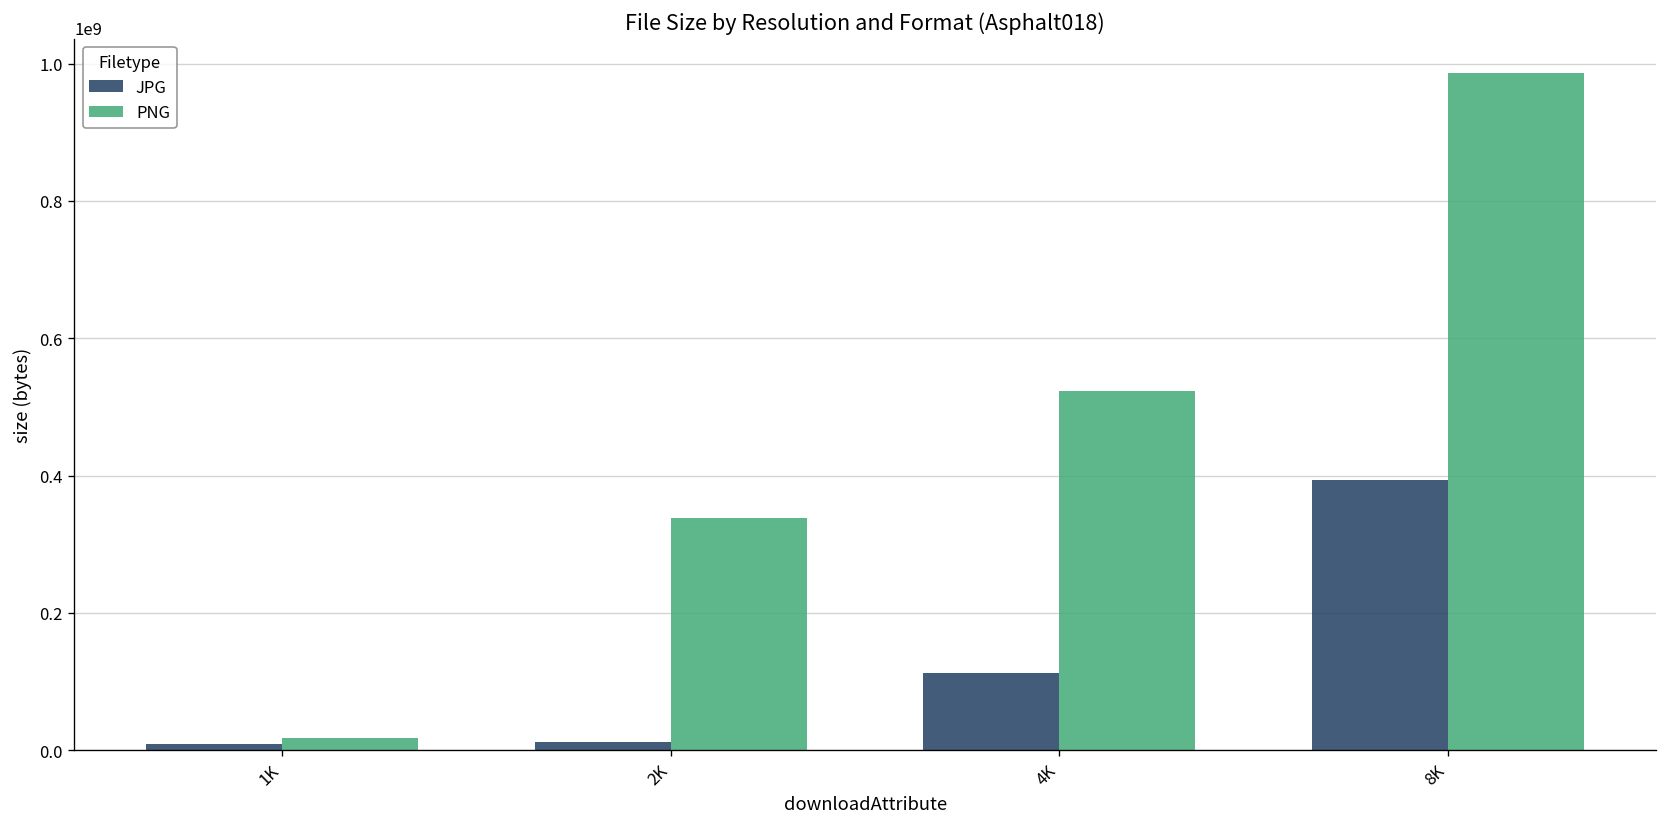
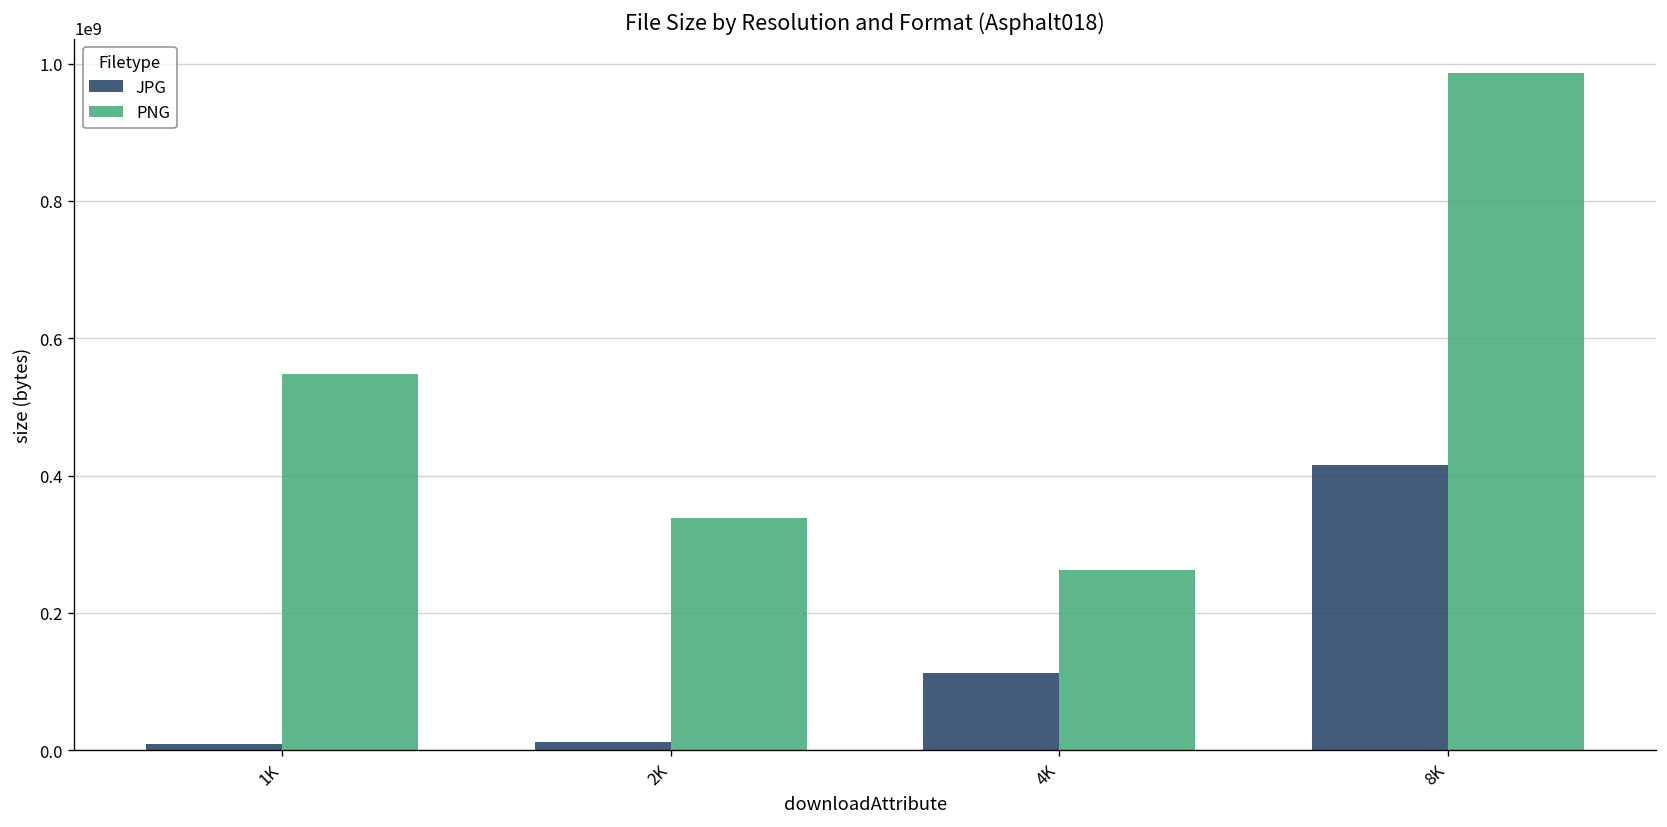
PNG, 1K: 20000000 -> 550000000
PNG, 4K: 520000000 -> 260000000
JPG, 8K: 390000000 -> 410000000
